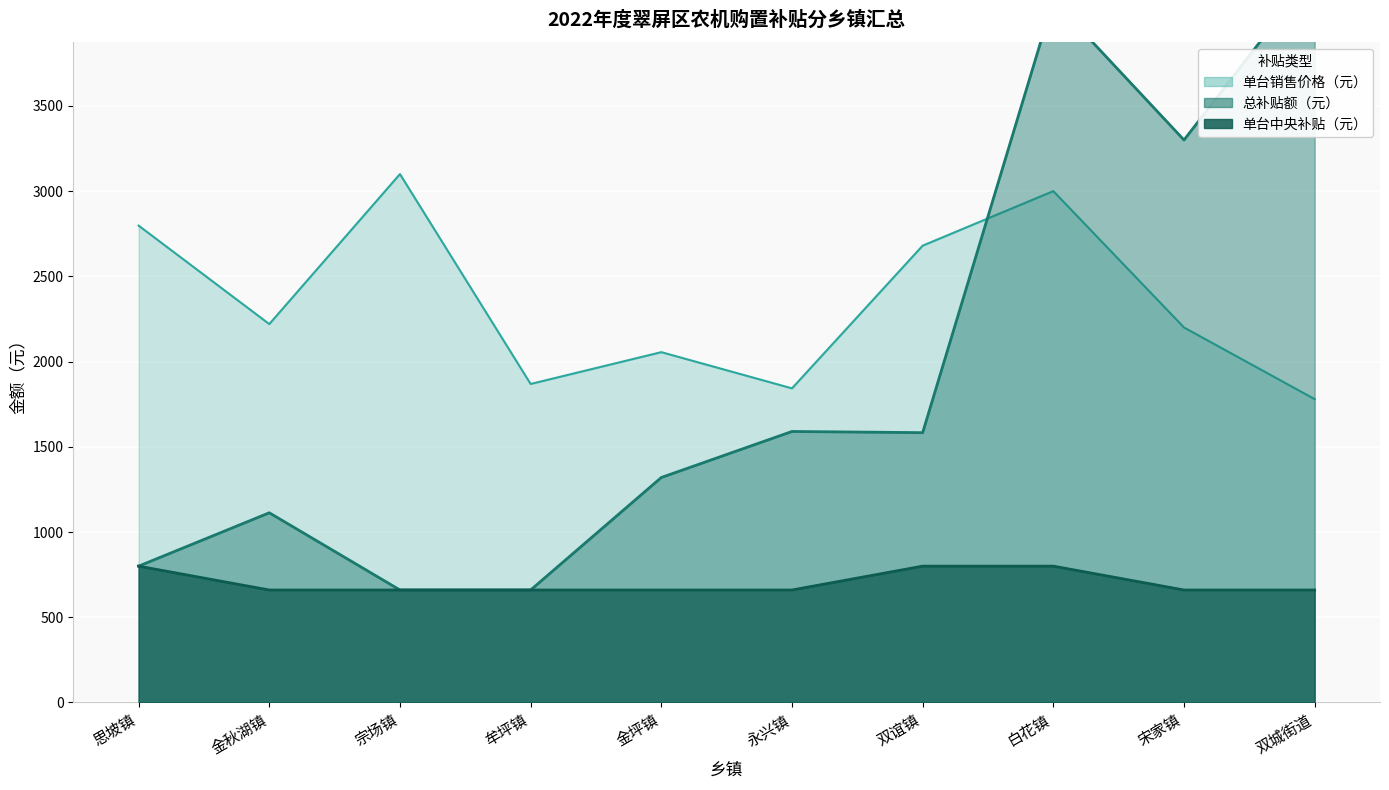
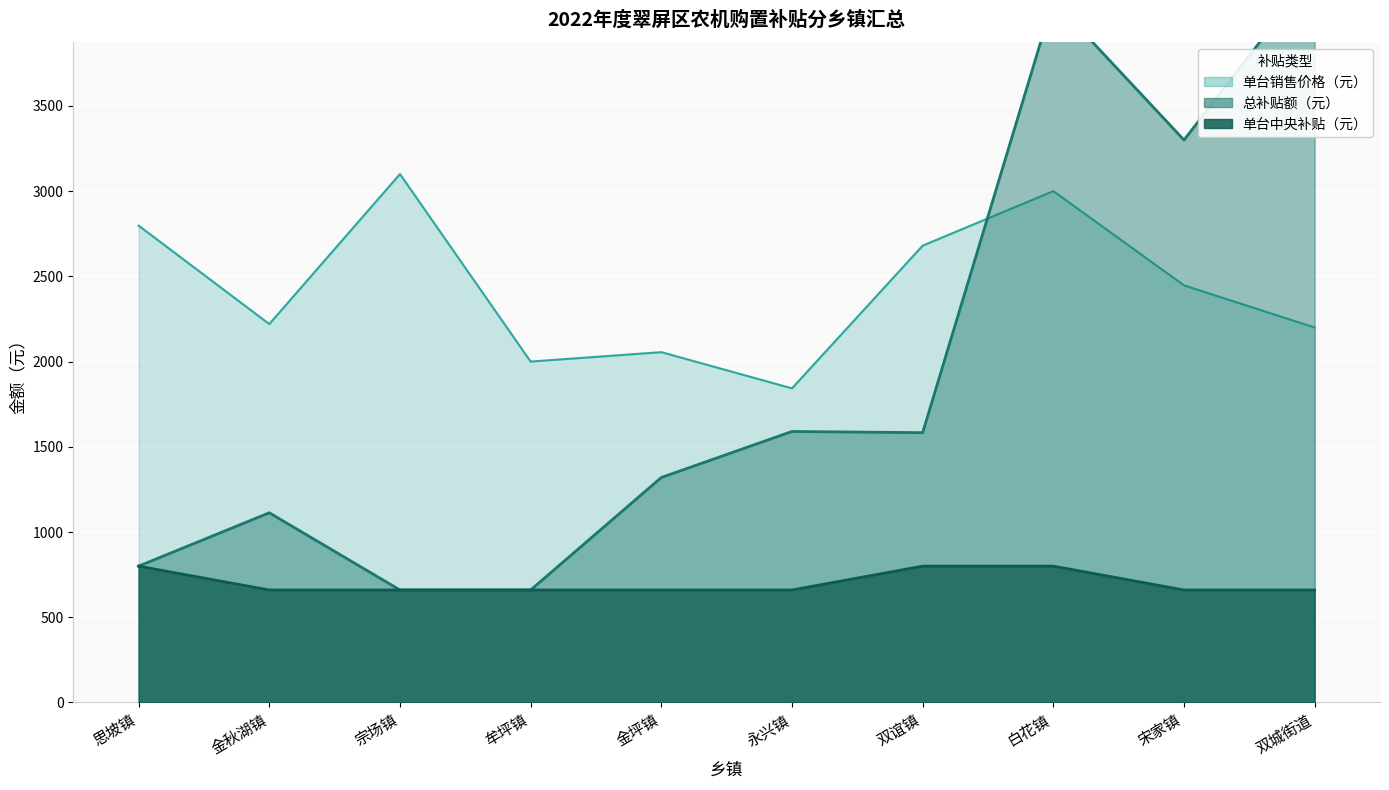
单台销售价格（元）, 牟坪镇: 1870 -> 2000
单台销售价格（元）, 宋家镇: 2200 -> 2450
单台销售价格（元）, 双城街道: 1780 -> 2200
